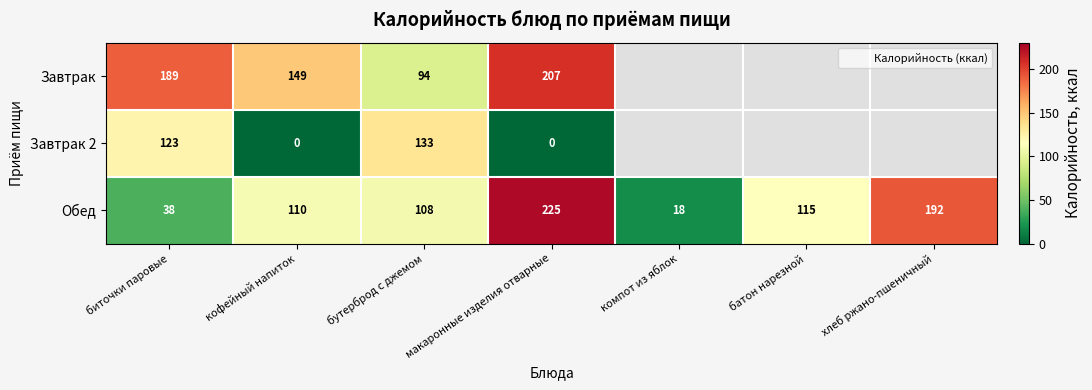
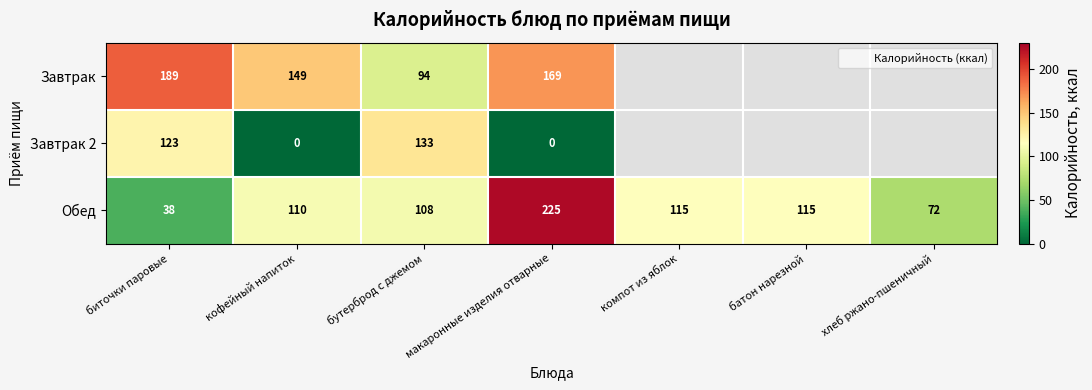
Завтрак, макаронные изделия отварные: 207 -> 169
Обед, компот из яблок: 18 -> 115
Обед, хлеб ржано-пшеничный: 192 -> 72
